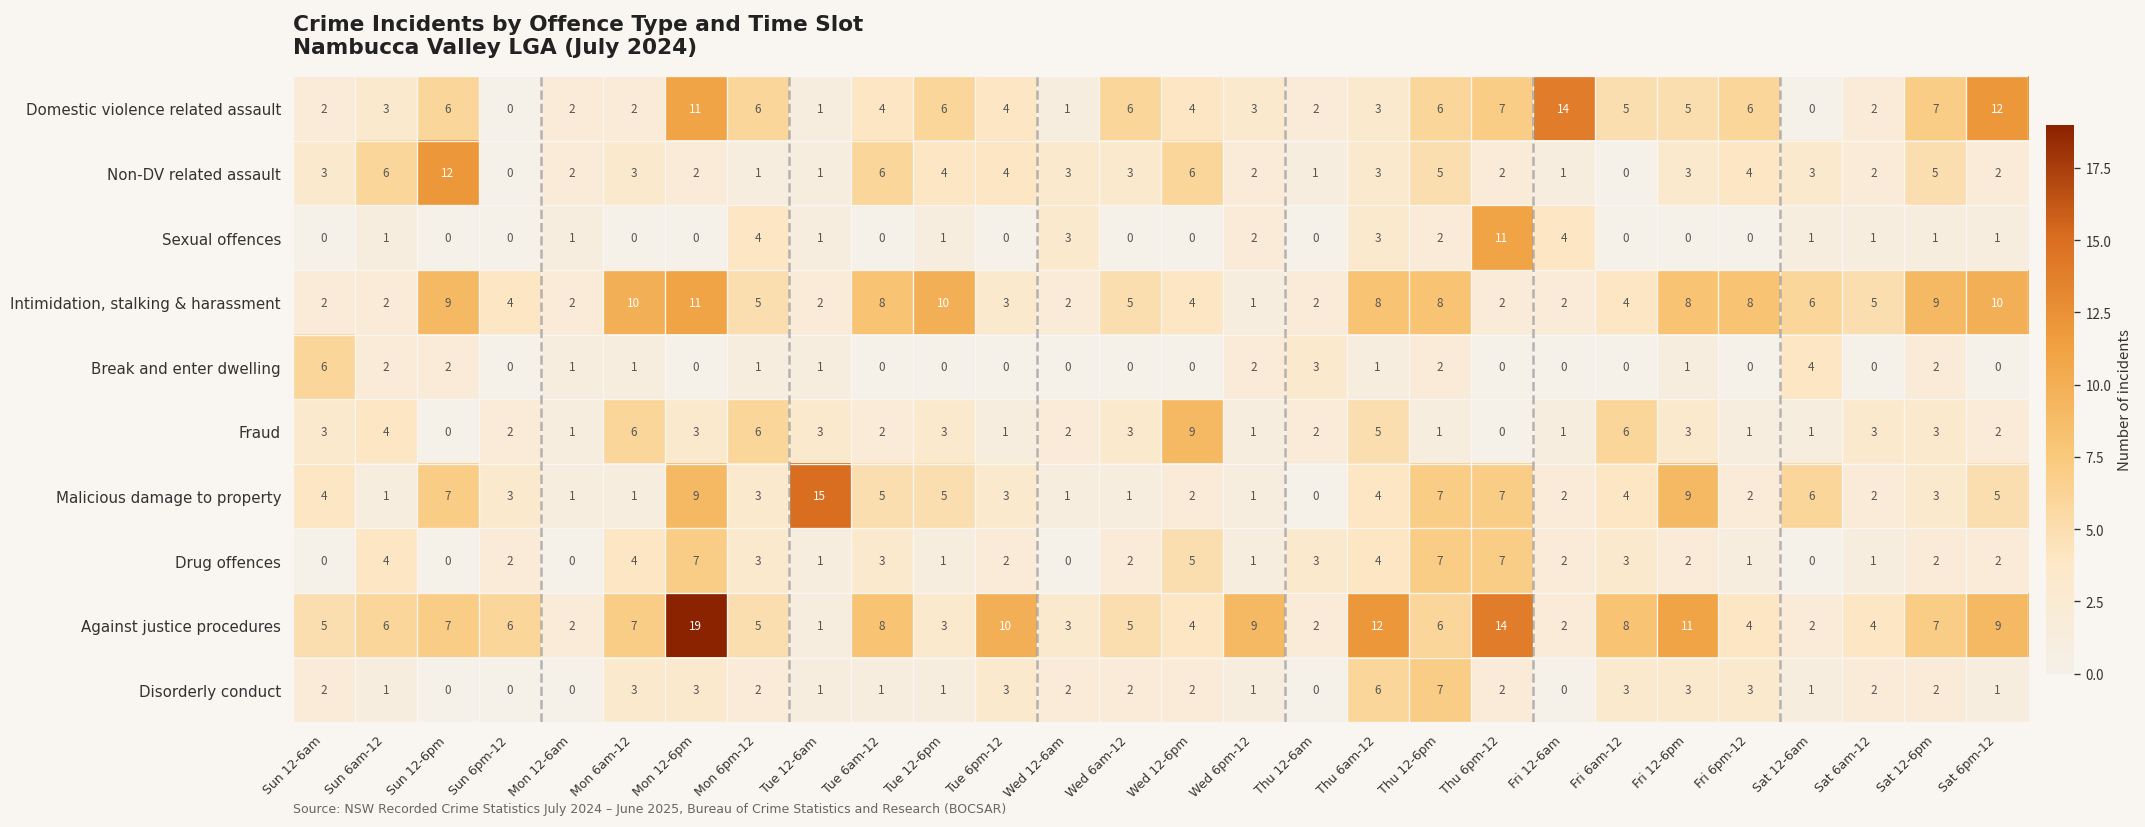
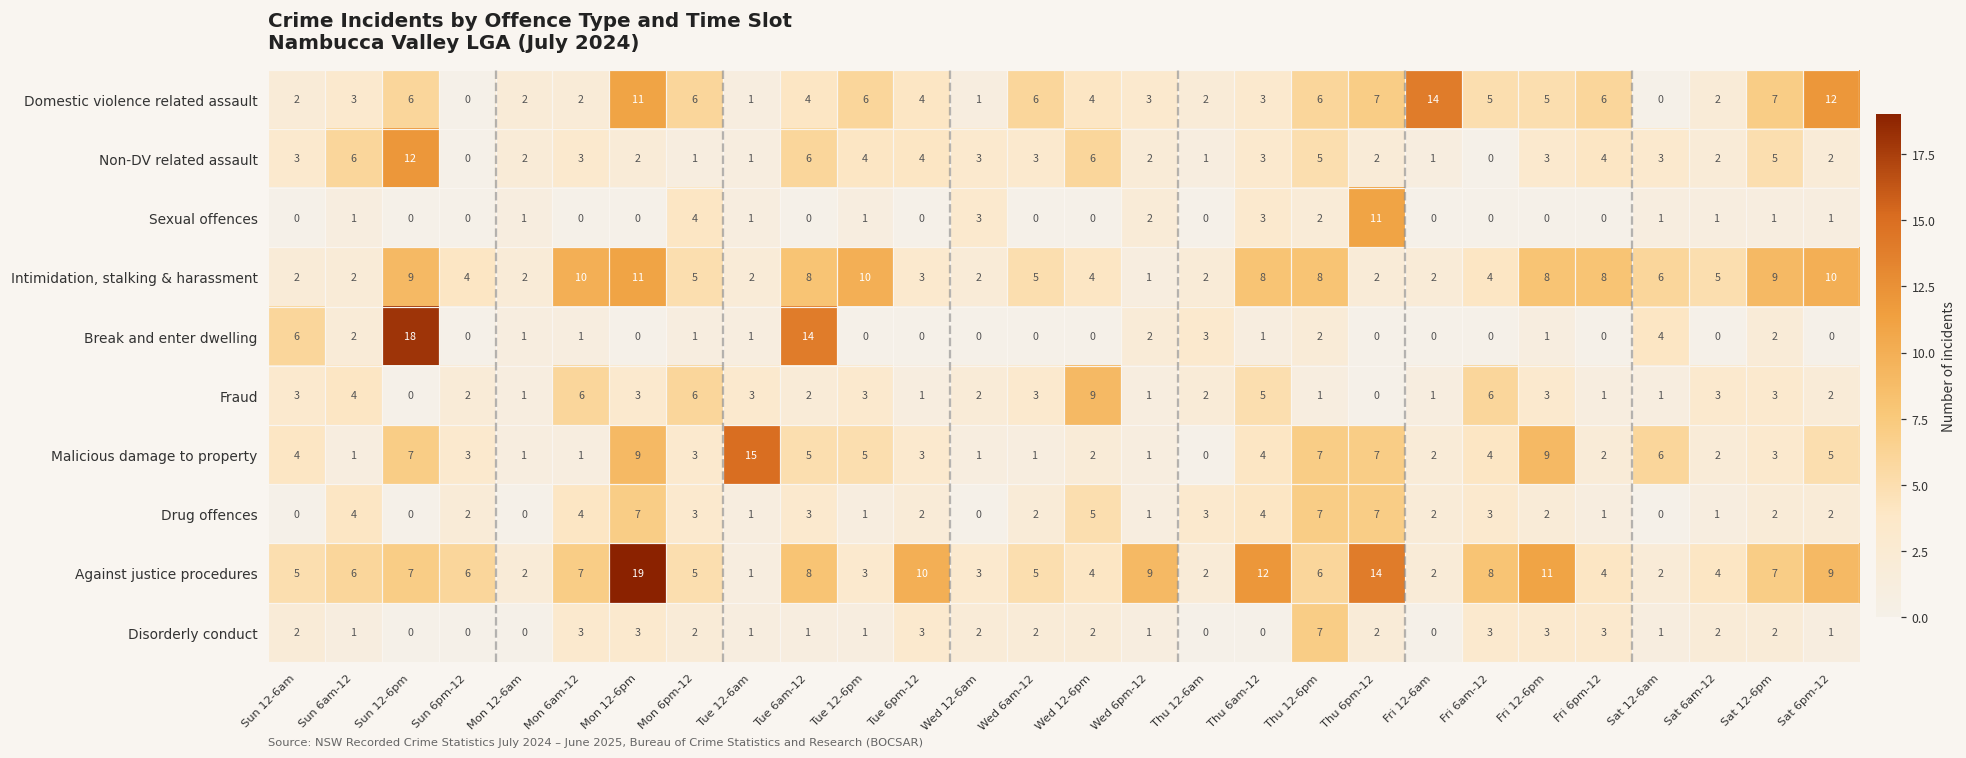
Sexual offences, Fri 12-6am: 4 -> 0
Break and enter dwelling, Sun 12-6pm: 2 -> 18
Break and enter dwelling, Tue 6am-12: 0 -> 14
Disorderly conduct, Thu 6am-12: 6 -> 0
